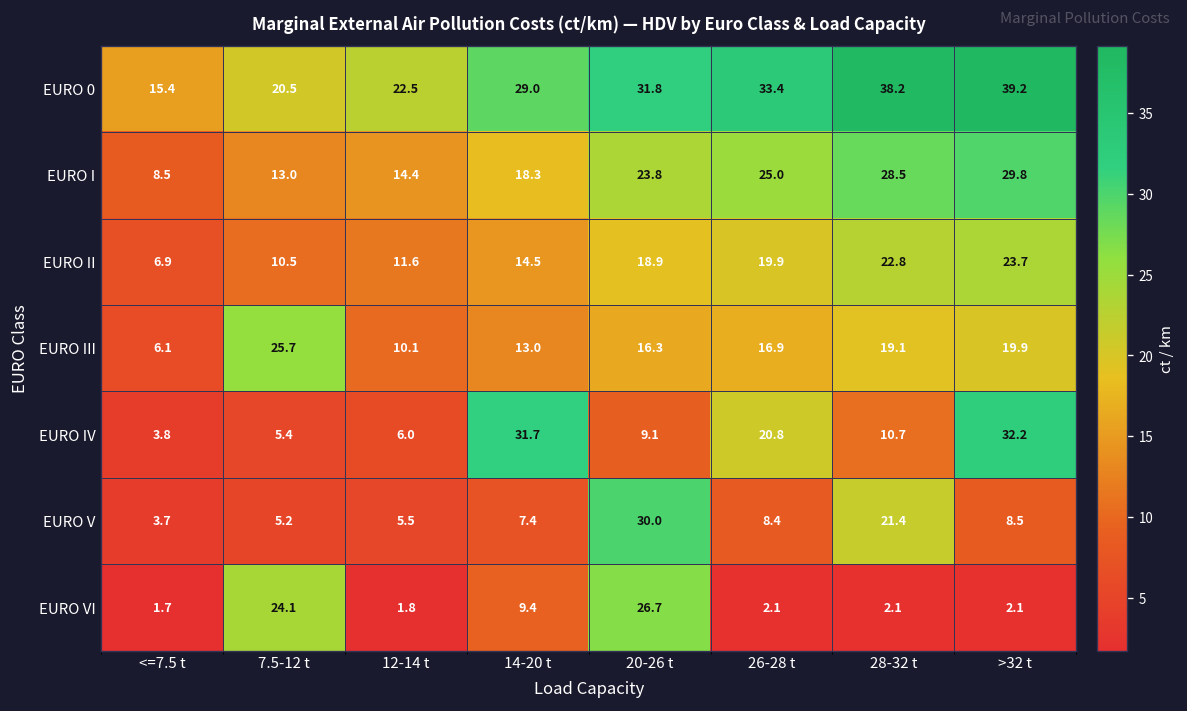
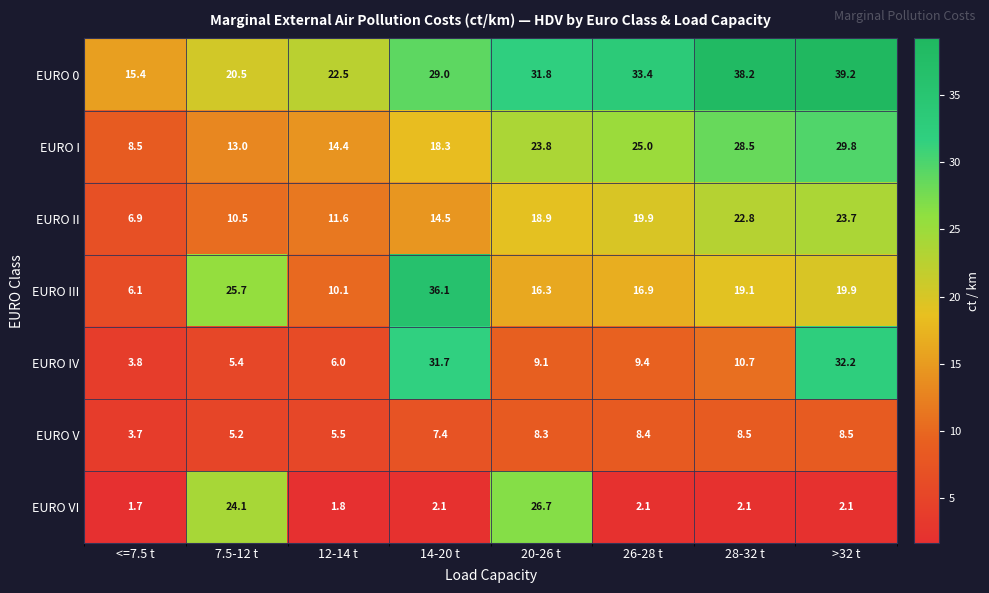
EURO III, 14-20 t: 13.0 -> 36.1
EURO IV, 26-28 t: 20.8 -> 9.4
EURO V, 20-26 t: 30.0 -> 8.3
EURO V, 28-32 t: 21.4 -> 8.5
EURO VI, 14-20 t: 9.4 -> 2.1
